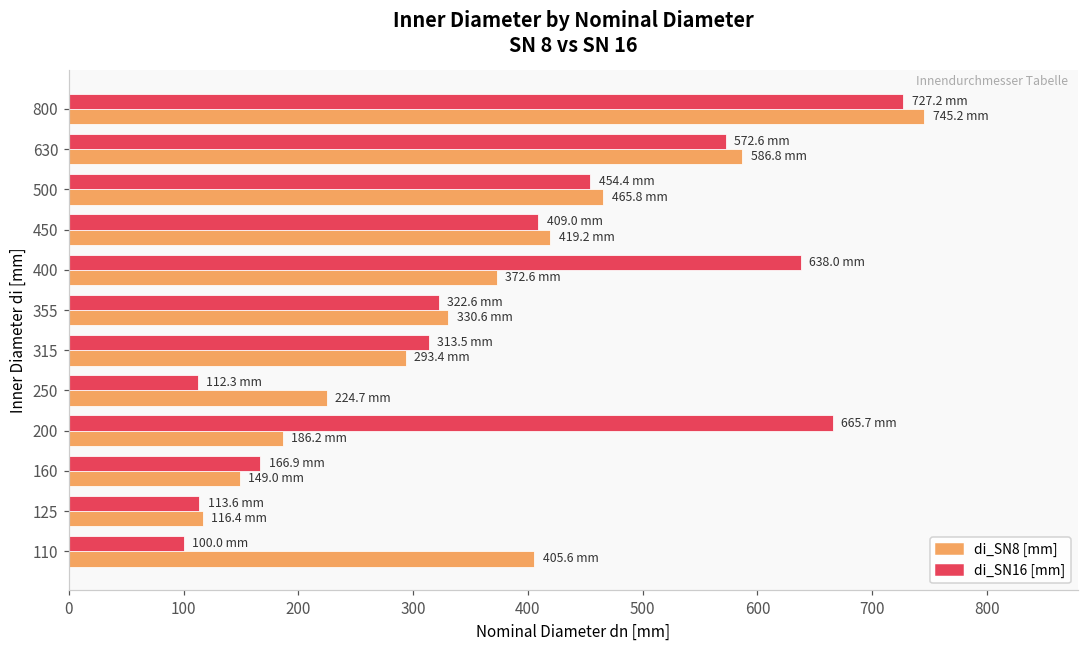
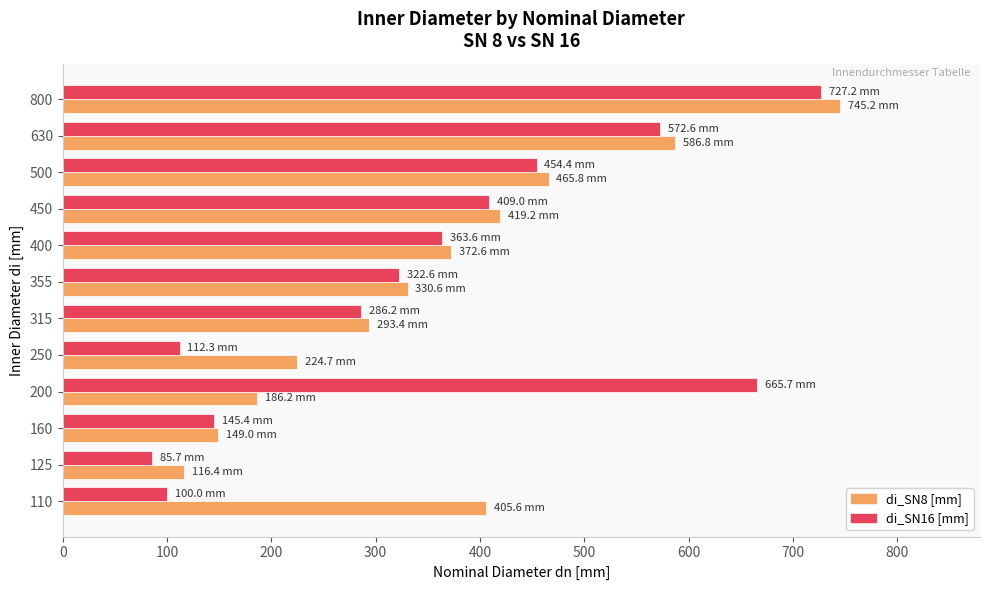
di_SN16 [mm], 400: 638.0 -> 363.6
di_SN16 [mm], 315: 313.5 -> 286.2
di_SN16 [mm], 160: 166.9 -> 145.4
di_SN16 [mm], 125: 113.6 -> 85.7
